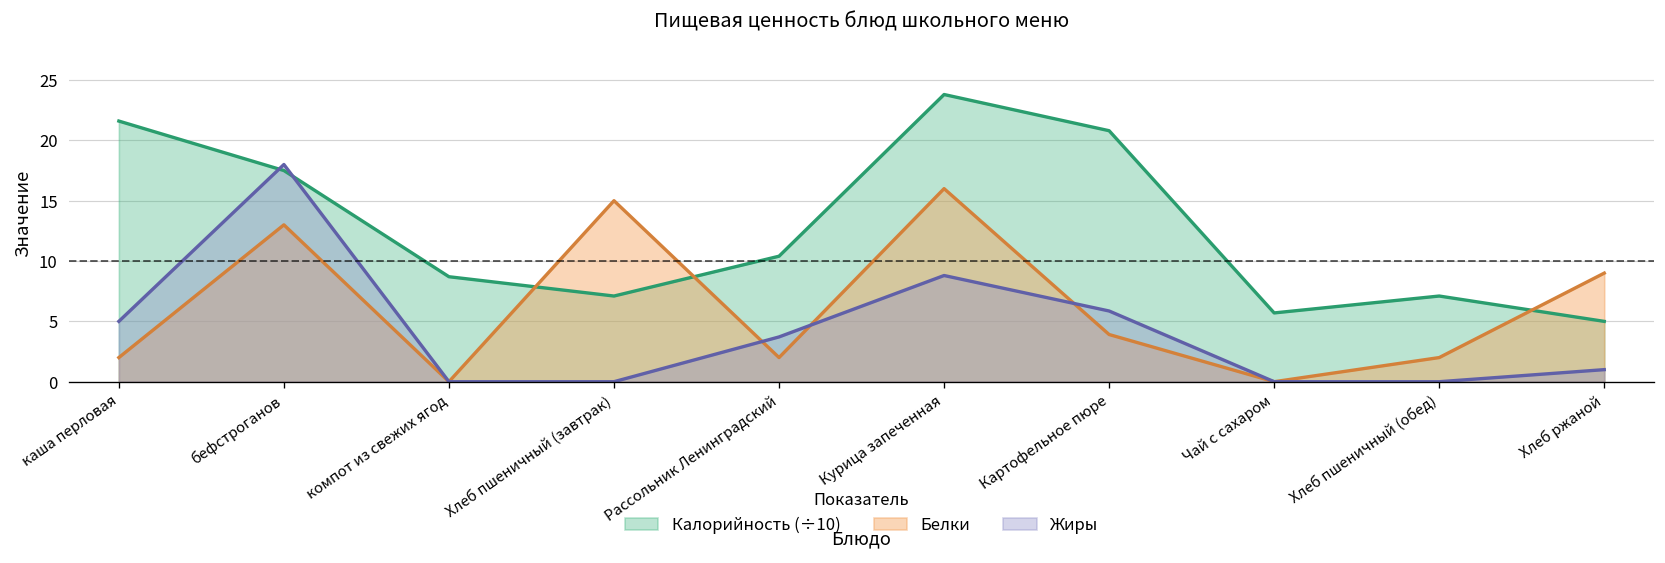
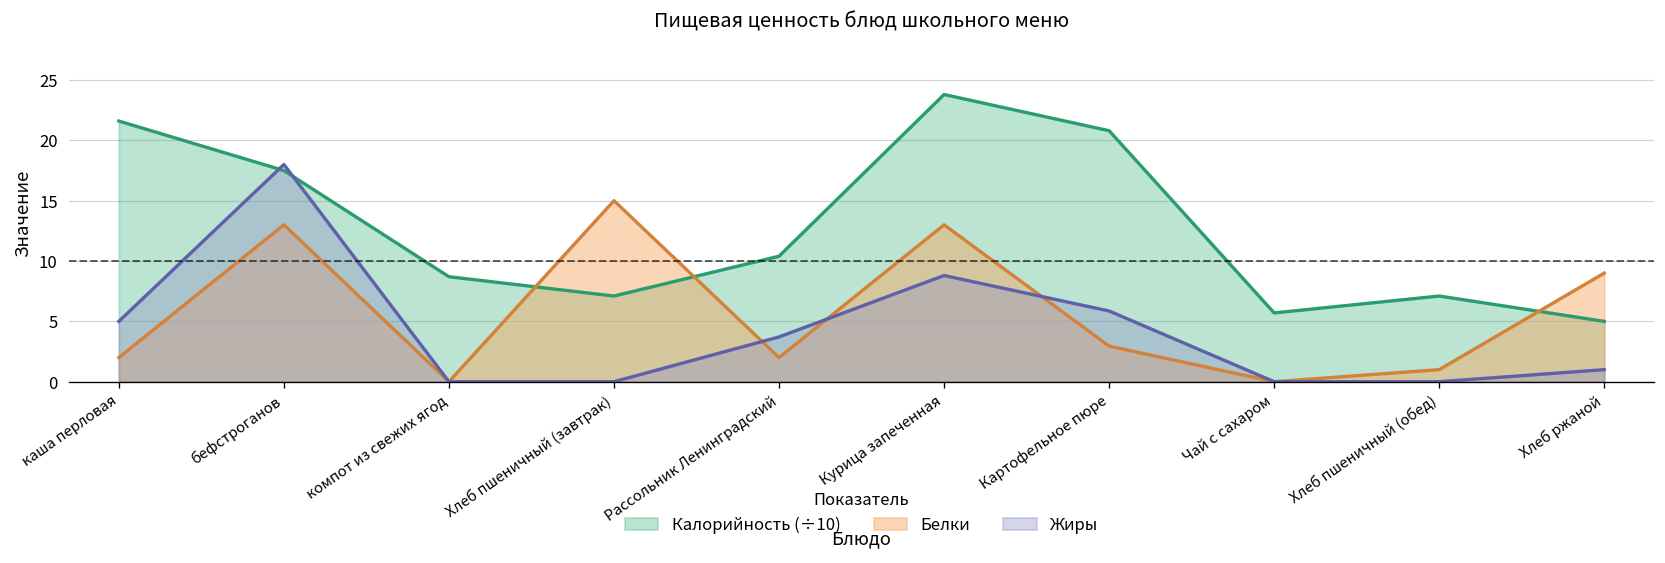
Белки, Курица запеченная: 16 -> 13
Белки, Картофельное пюре: 3.9 -> 3.0
Белки, Хлеб пшеничный (обед): 2 -> 1
